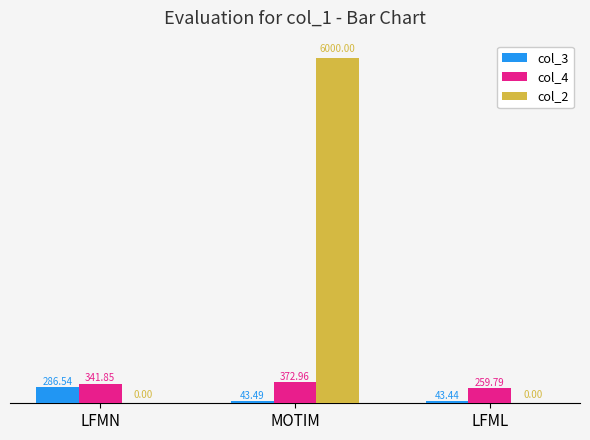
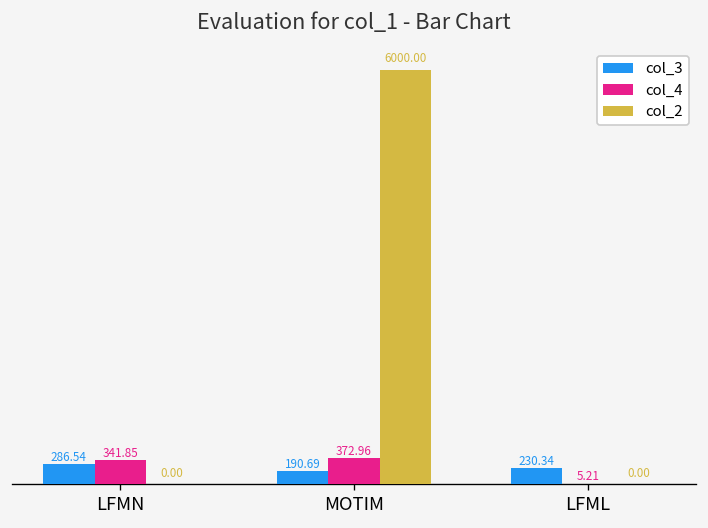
col_3, MOTIM: 43.49 -> 190.69
col_3, LFML: 43.44 -> 230.34
col_4, LFML: 259.79 -> 5.21
